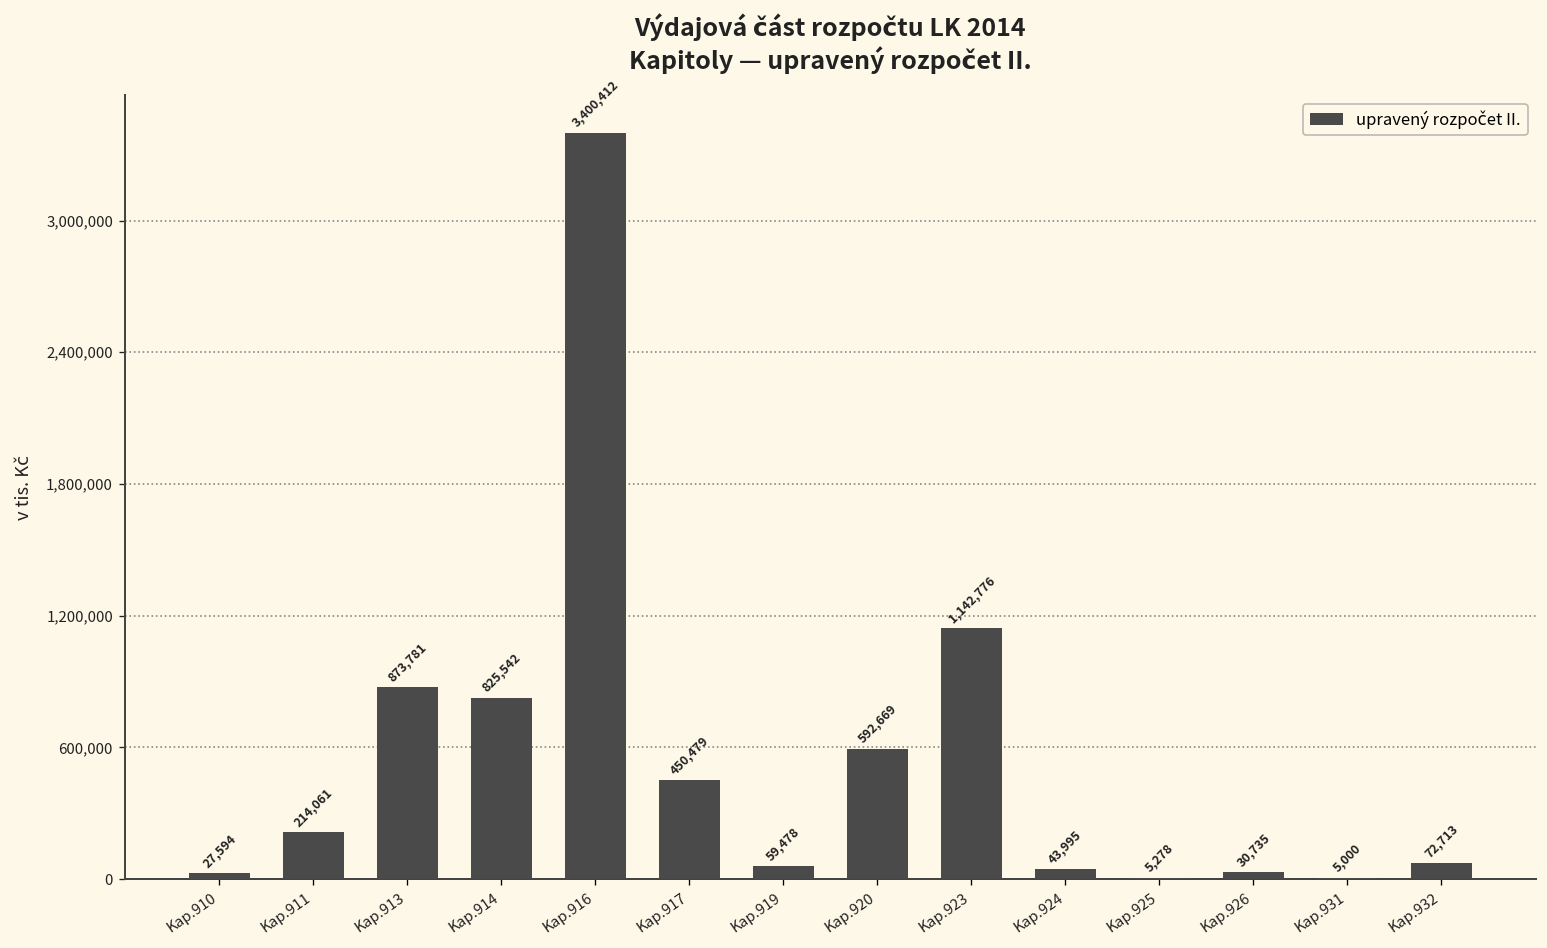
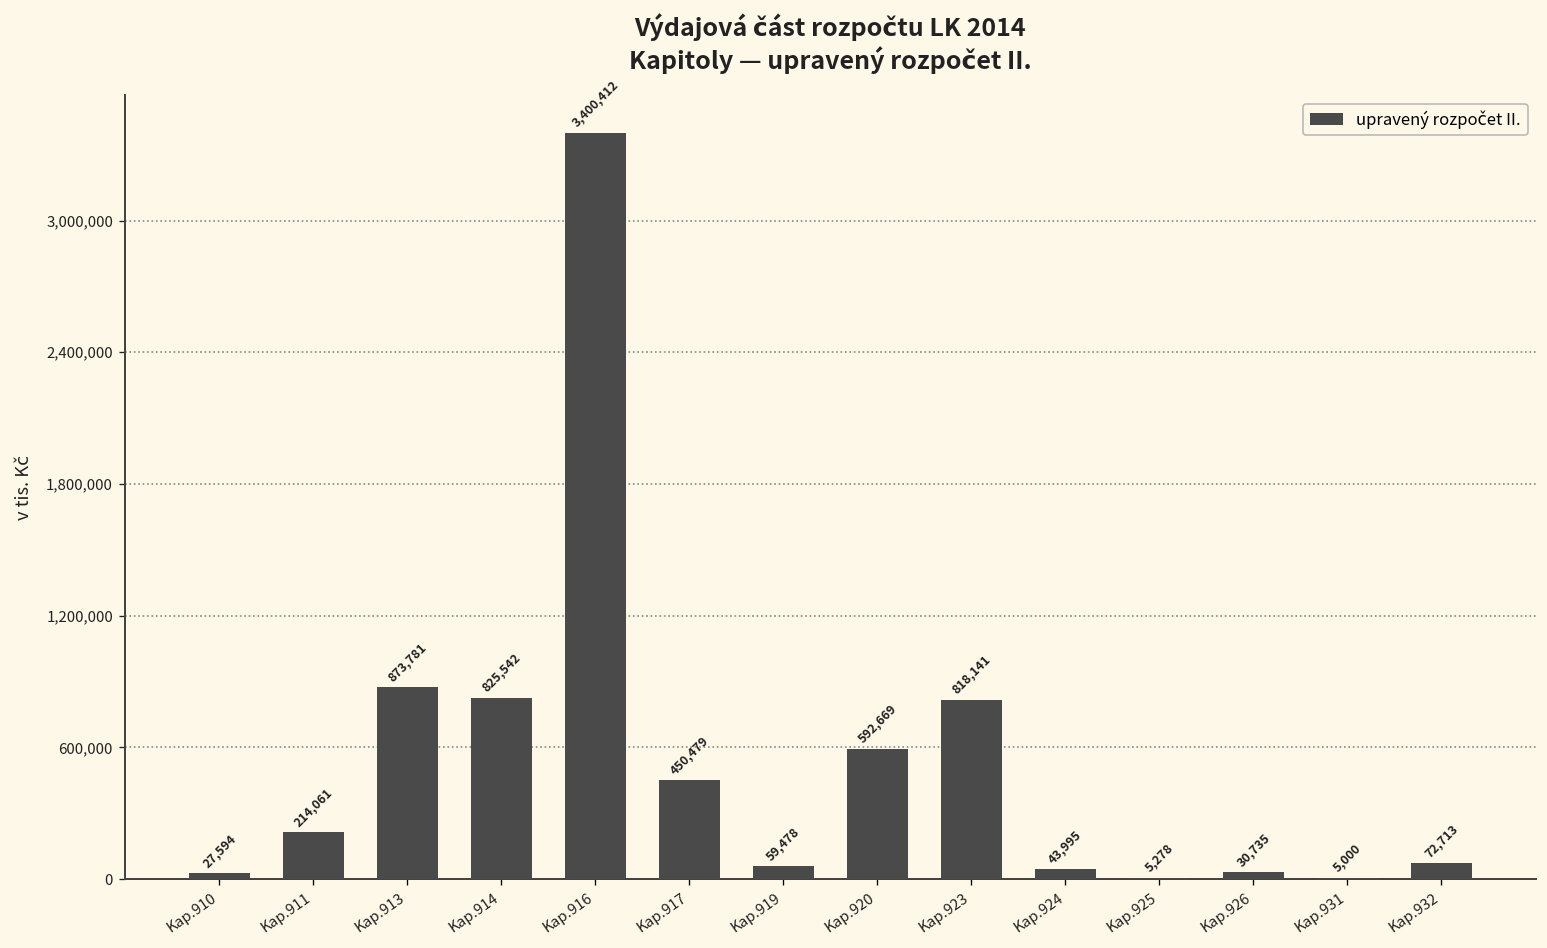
Kap.923: 1,142,776 -> 818,141
